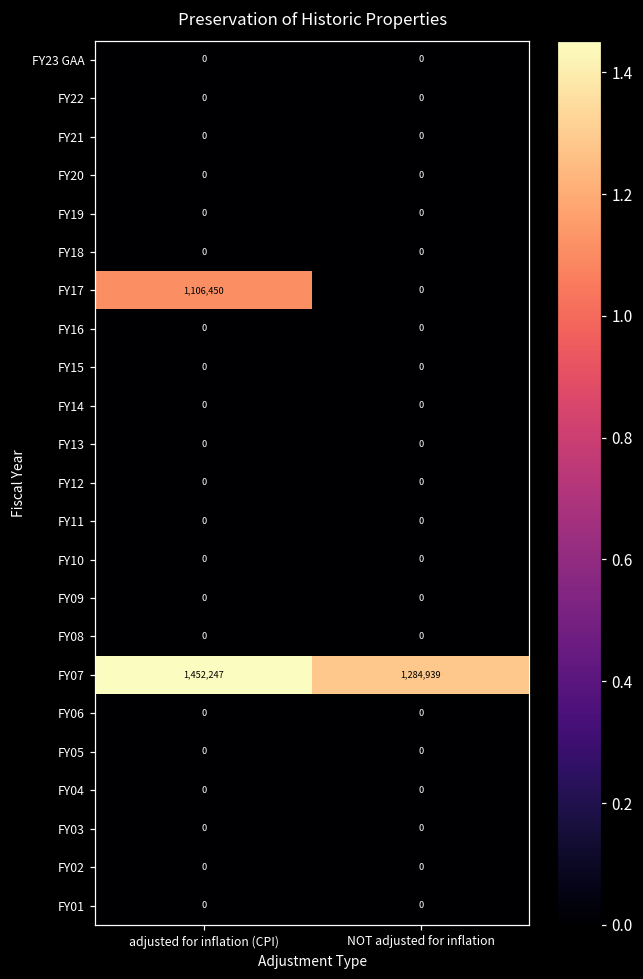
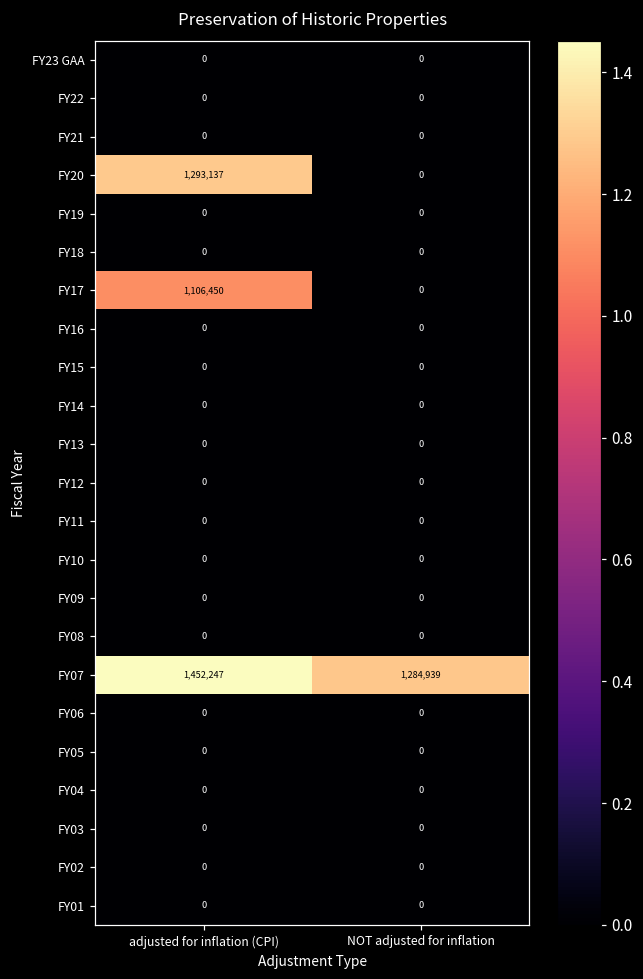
FY20, adjusted for inflation (CPI): 0 -> 1,293,137
